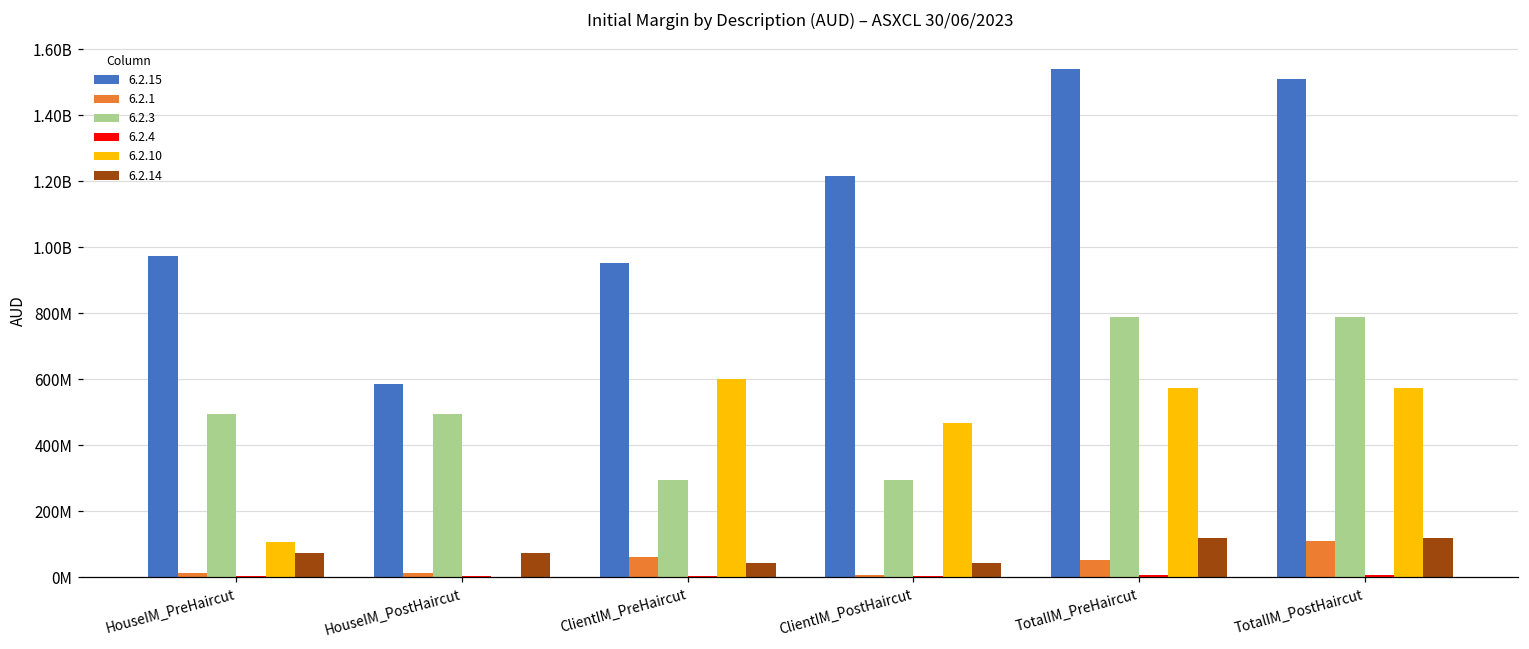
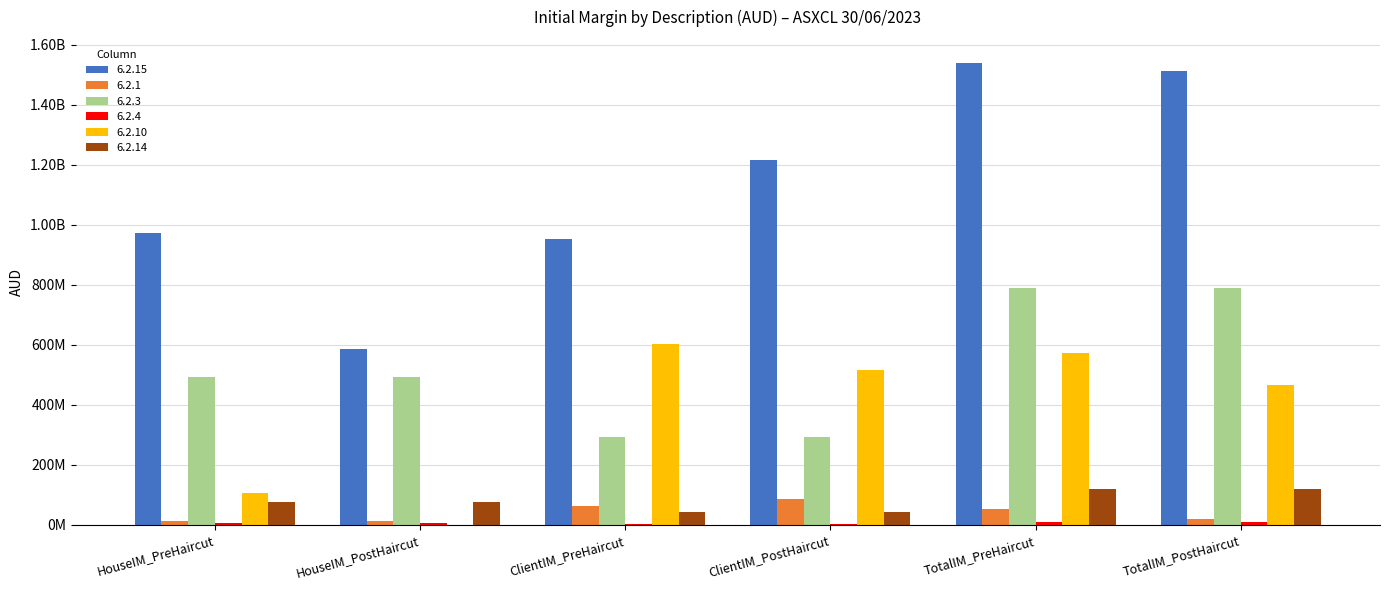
6.2.1, ClientIM_PostHaircut: 10000000 -> 80000000
6.2.10, ClientIM_PostHaircut: 470000000 -> 510000000
6.2.1, TotalIM_PostHaircut: 110000000 -> 20000000
6.2.10, TotalIM_PostHaircut: 570000000 -> 470000000
